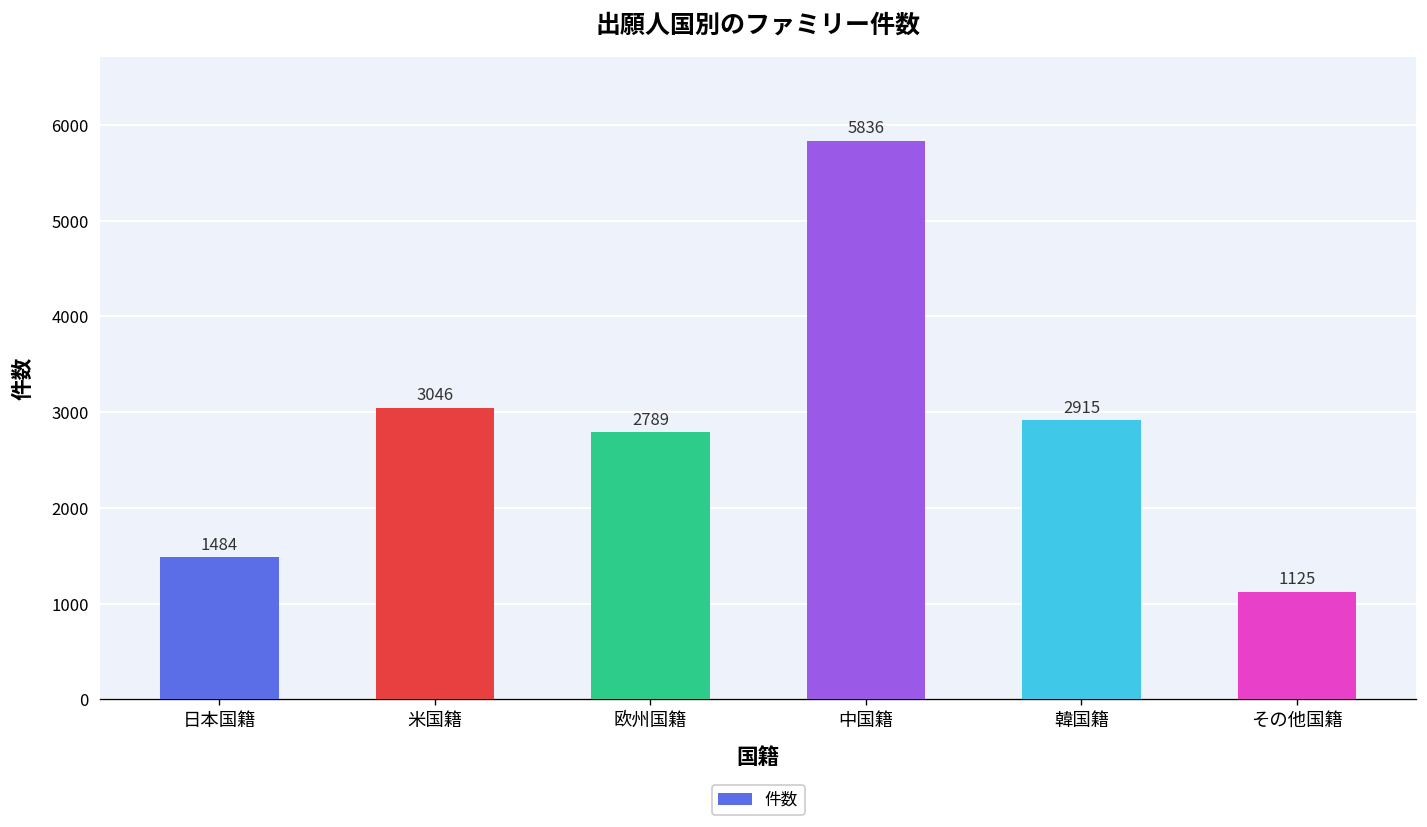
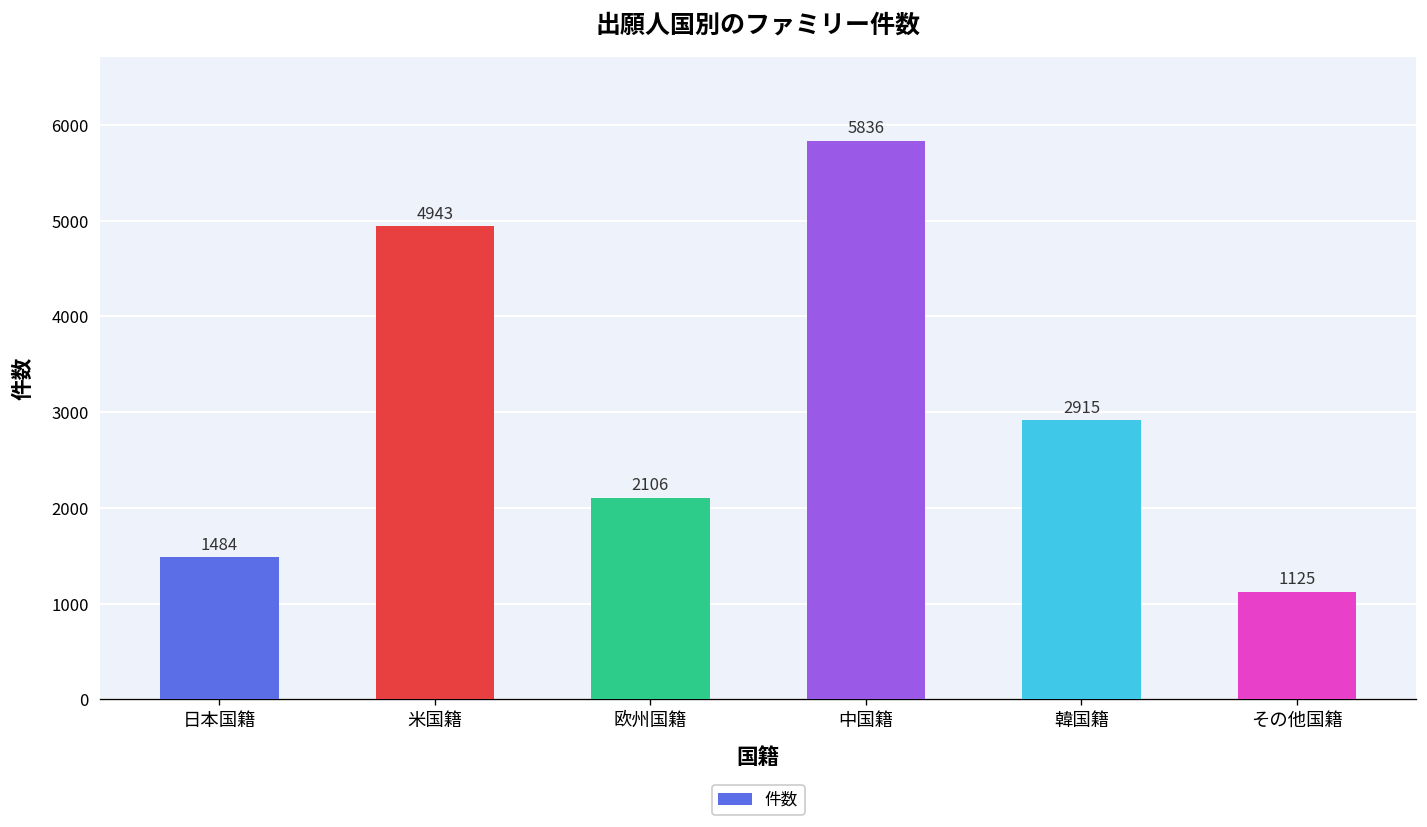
米国籍: 3046 -> 4943
欧州国籍: 2789 -> 2106
